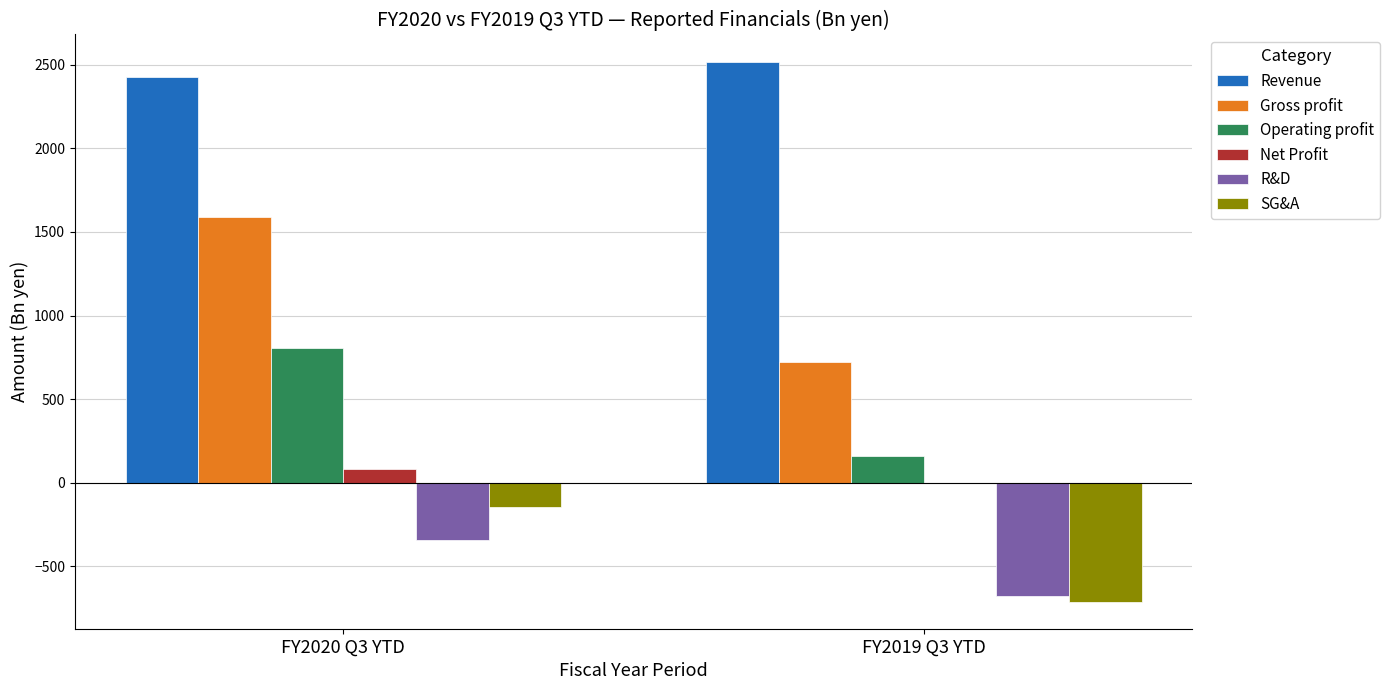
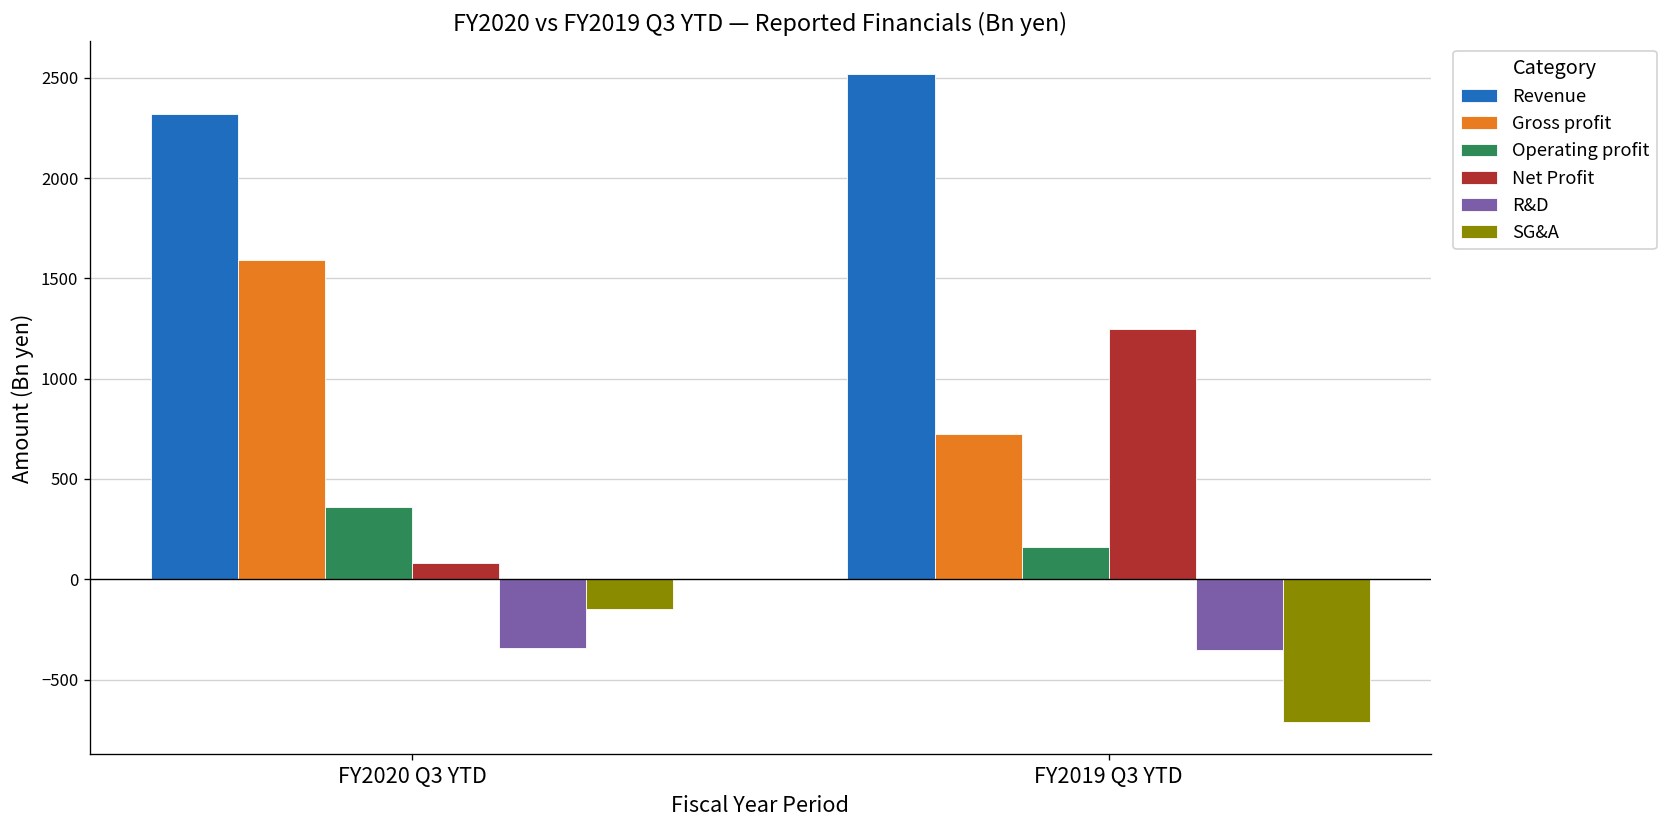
Revenue, FY2020 Q3 YTD: 2430 -> 2320
Operating profit, FY2020 Q3 YTD: 800 -> 360
Net Profit, FY2019 Q3 YTD: 0 -> 1250
R&D, FY2019 Q3 YTD: -680 -> -350
